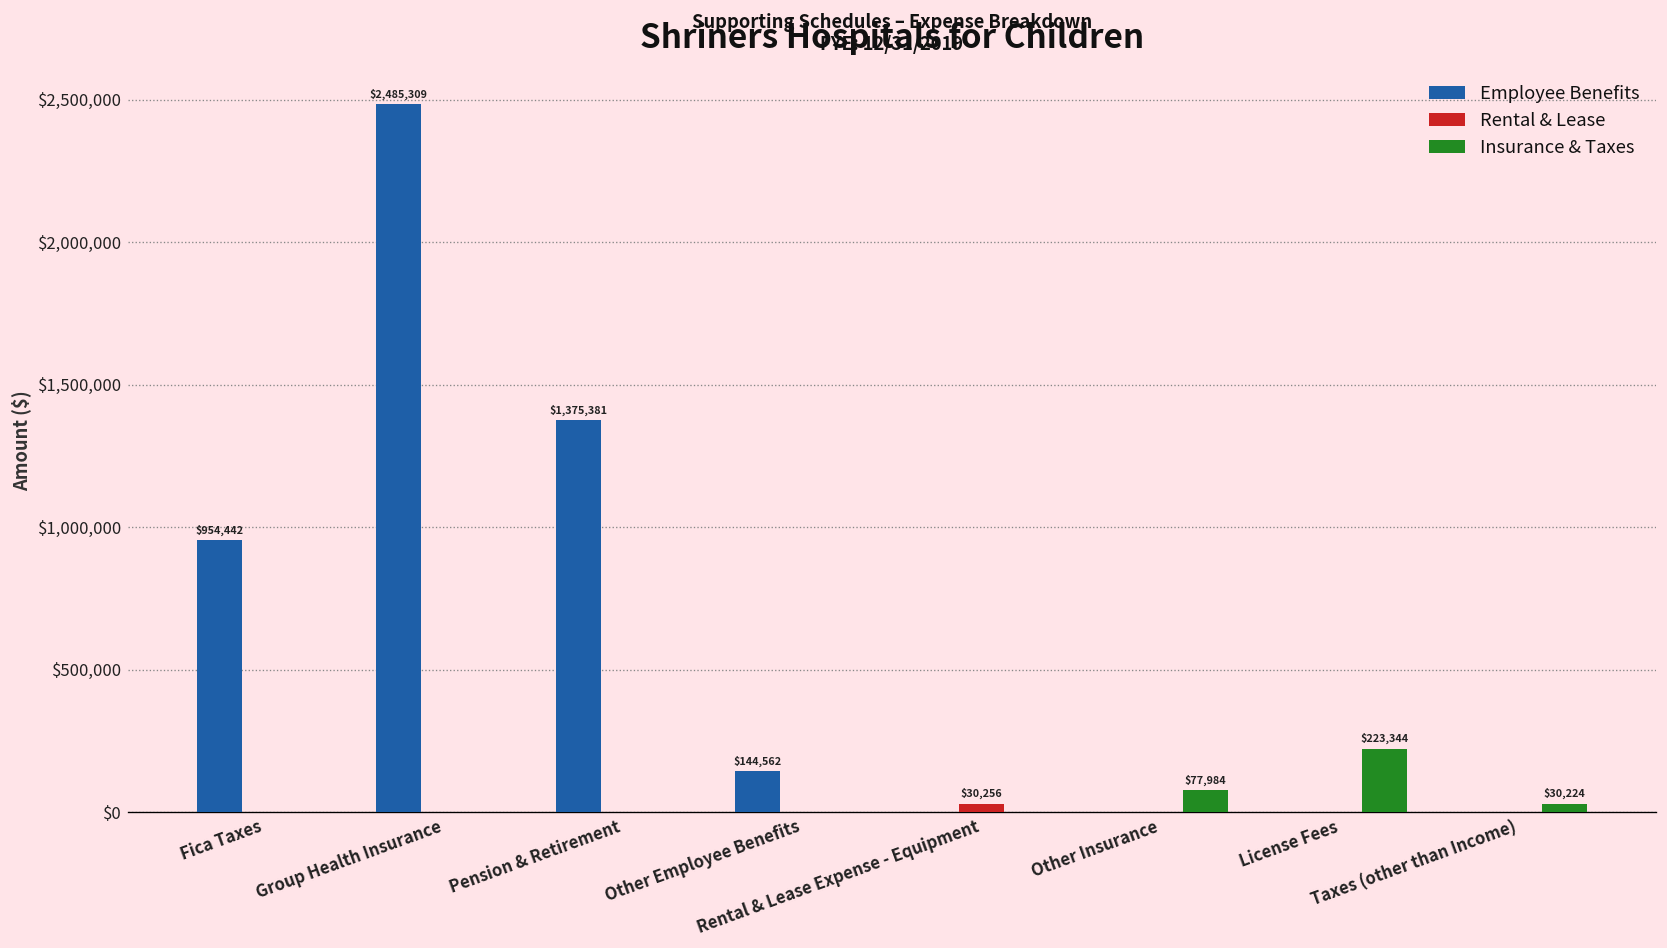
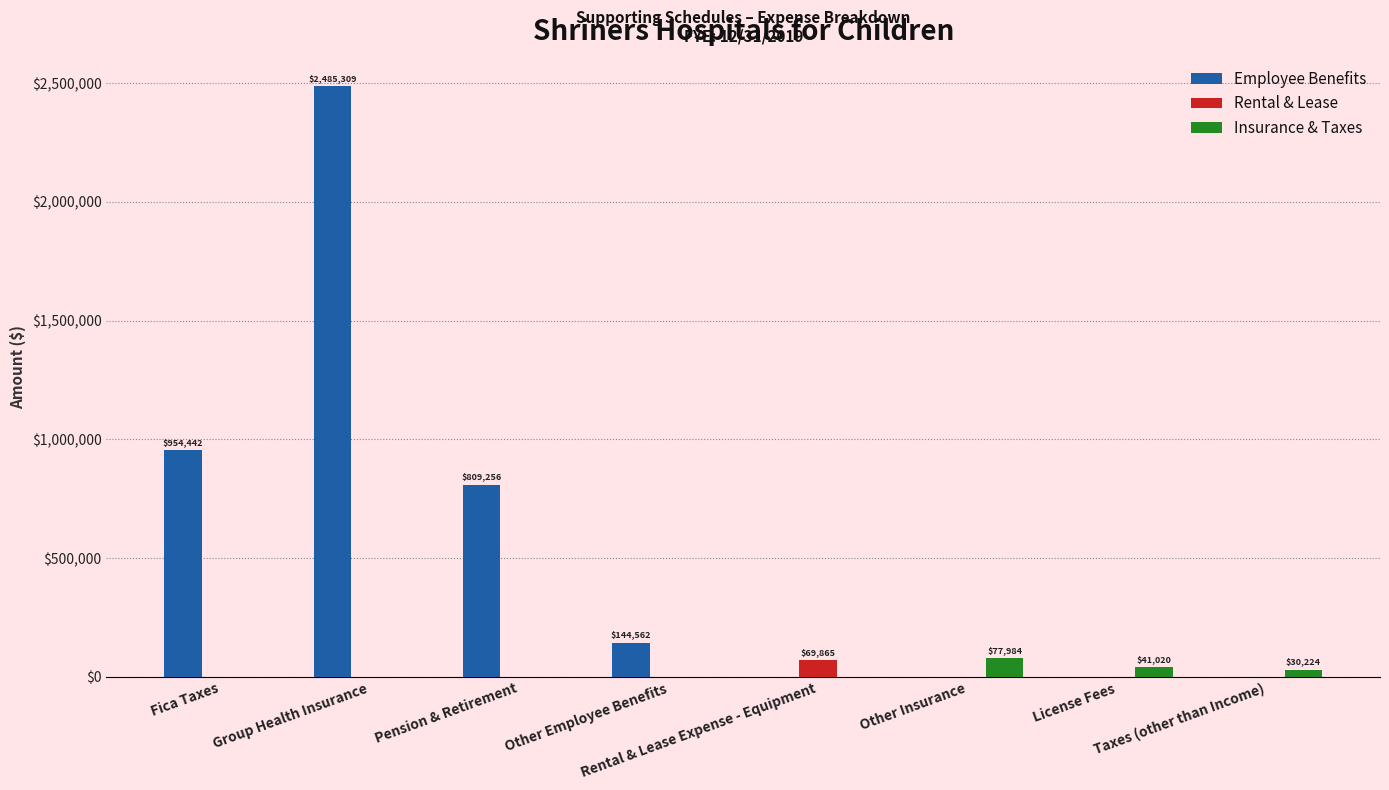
Employee Benefits, Pension & Retirement: $1,375,381 -> $809,256
Rental & Lease, Rental & Lease Expense - Equipment: $30,256 -> $69,865
Insurance & Taxes, License Fees: $223,344 -> $41,020
